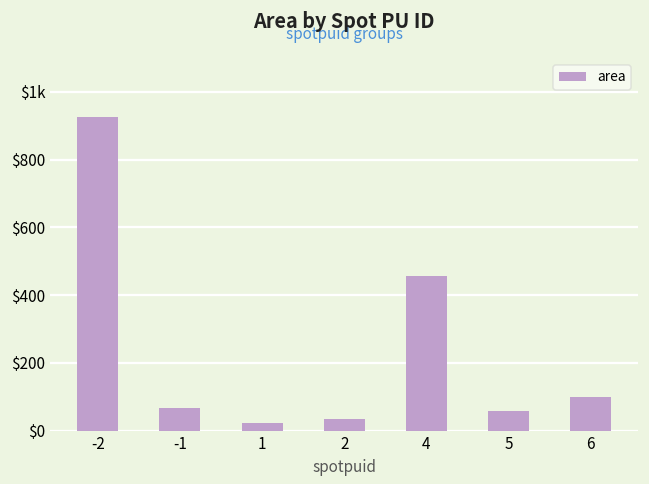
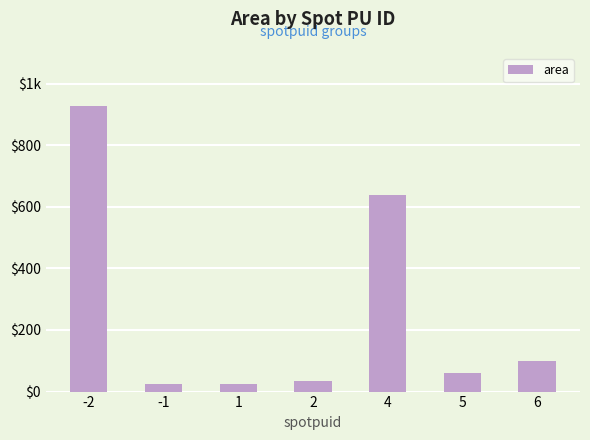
-1: $70 -> $30
4: $460 -> $640
